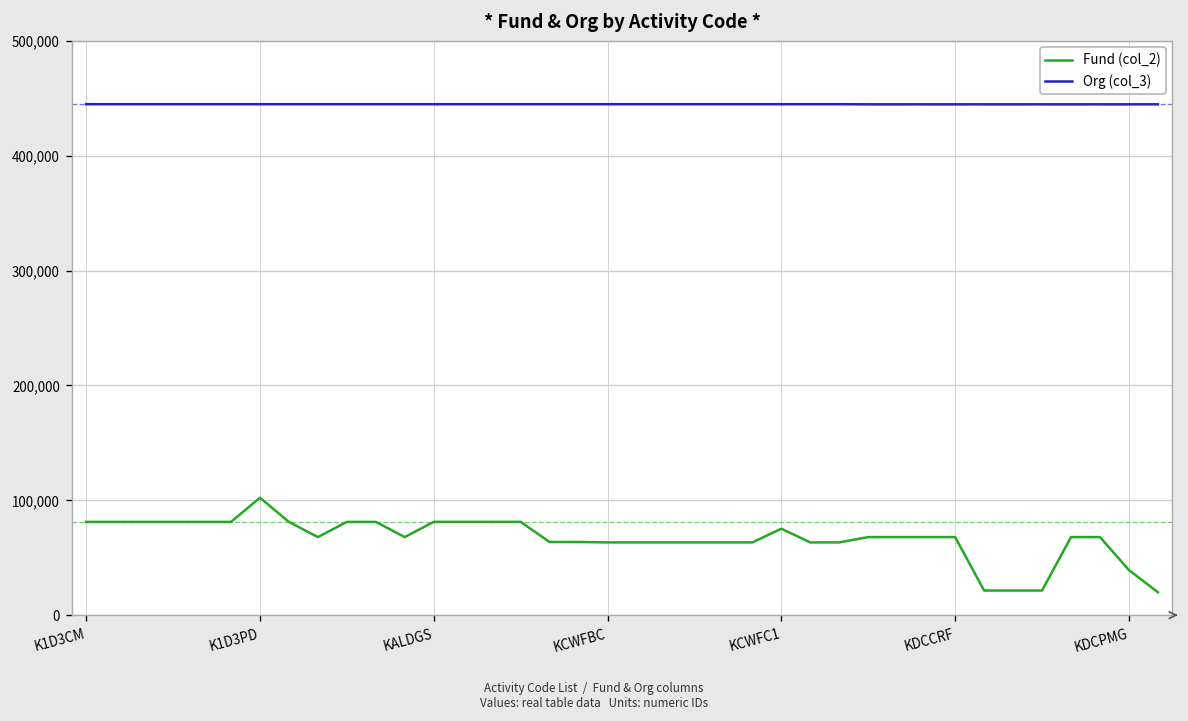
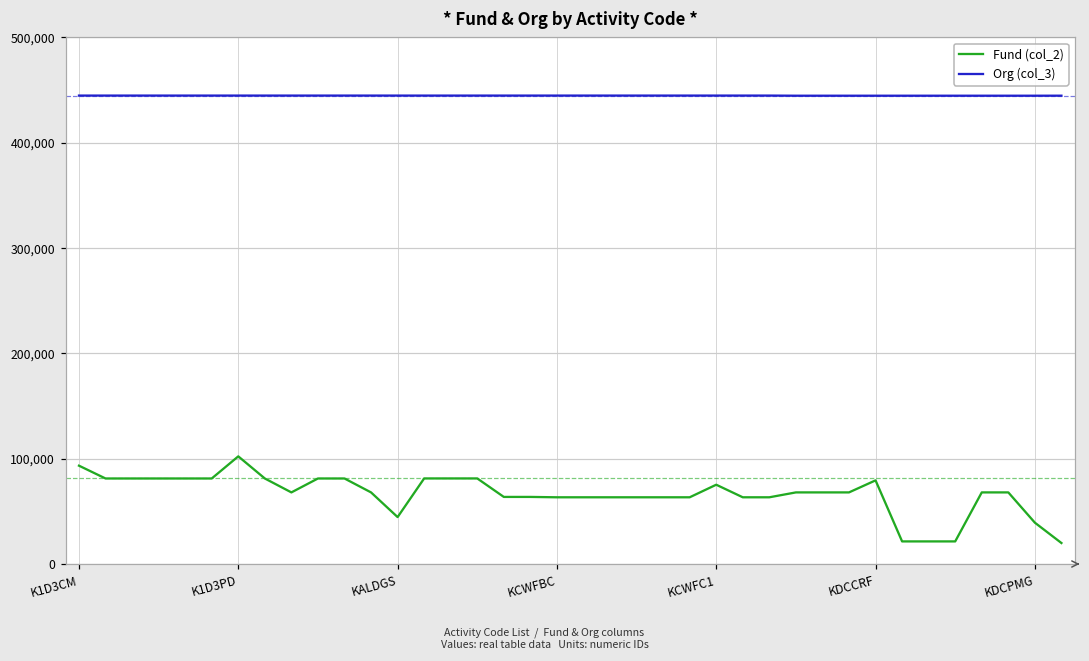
Fund (col_2), K1D3CM: 80,000 -> 90,000
Fund (col_2), KALDGS: 80,000 -> 40,000
Fund (col_2), KDCCRF: 70,000 -> 80,000
